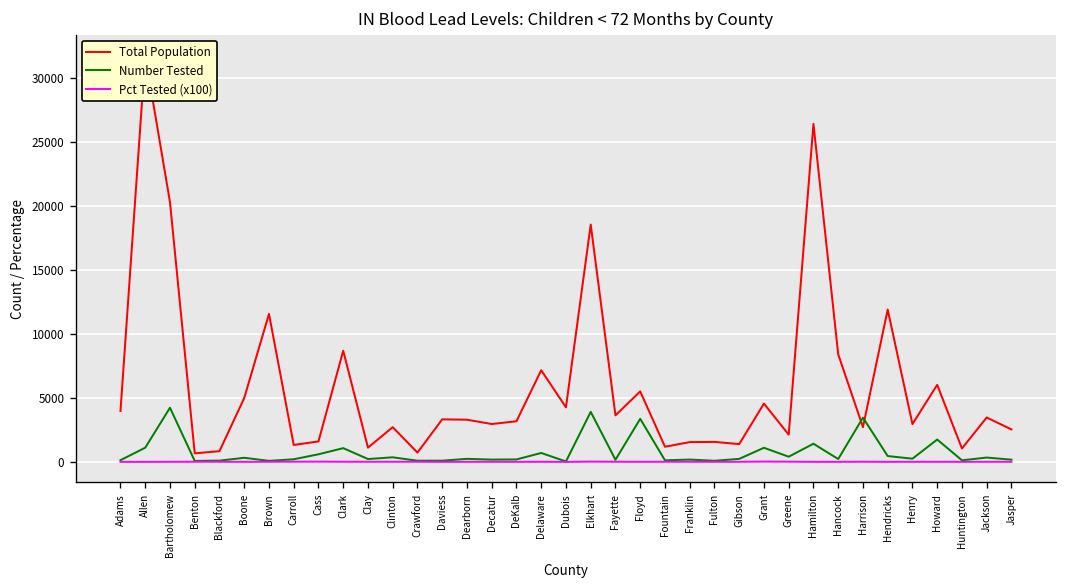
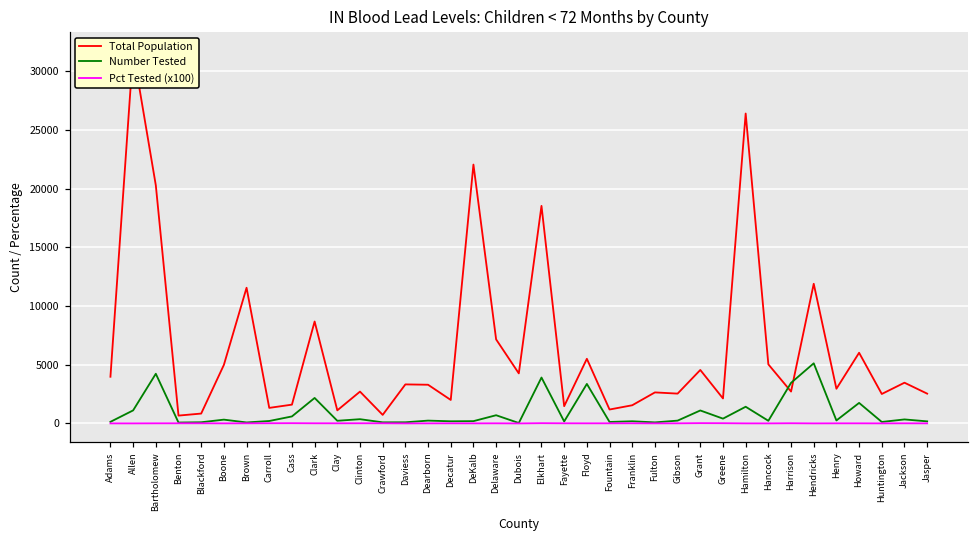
Number Tested, Clark: 1100 -> 2200
Total Population, Decatur: 3000 -> 2000
Total Population, DeKalb: 3200 -> 22100
Total Population, Fayette: 3600 -> 1500
Total Population, Fulton: 1600 -> 2600
Total Population, Gibson: 1400 -> 2500
Total Population, Hancock: 8400 -> 5000
Number Tested, Hendricks: 500 -> 5100
Total Population, Huntington: 1000 -> 2500
